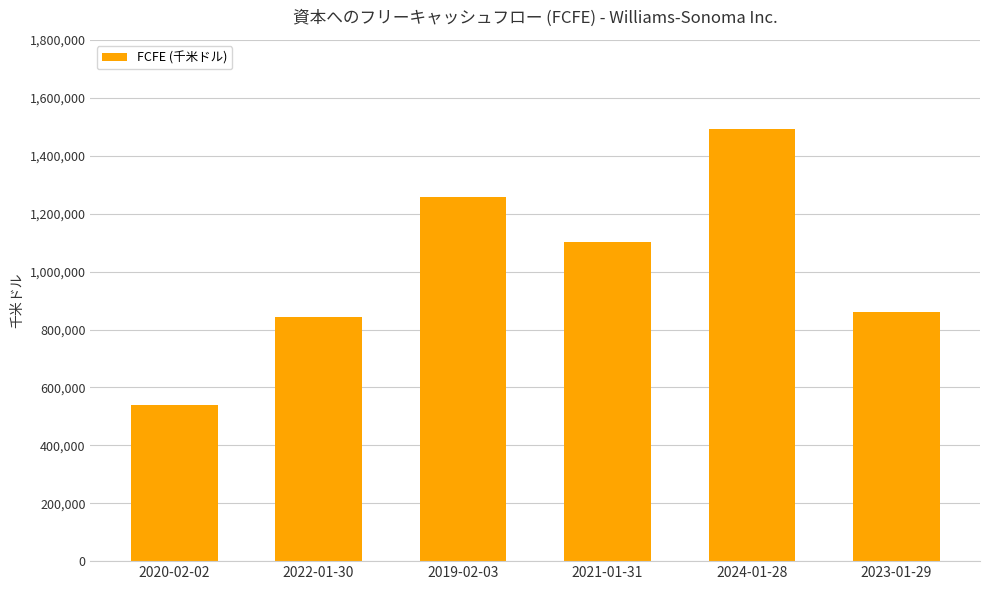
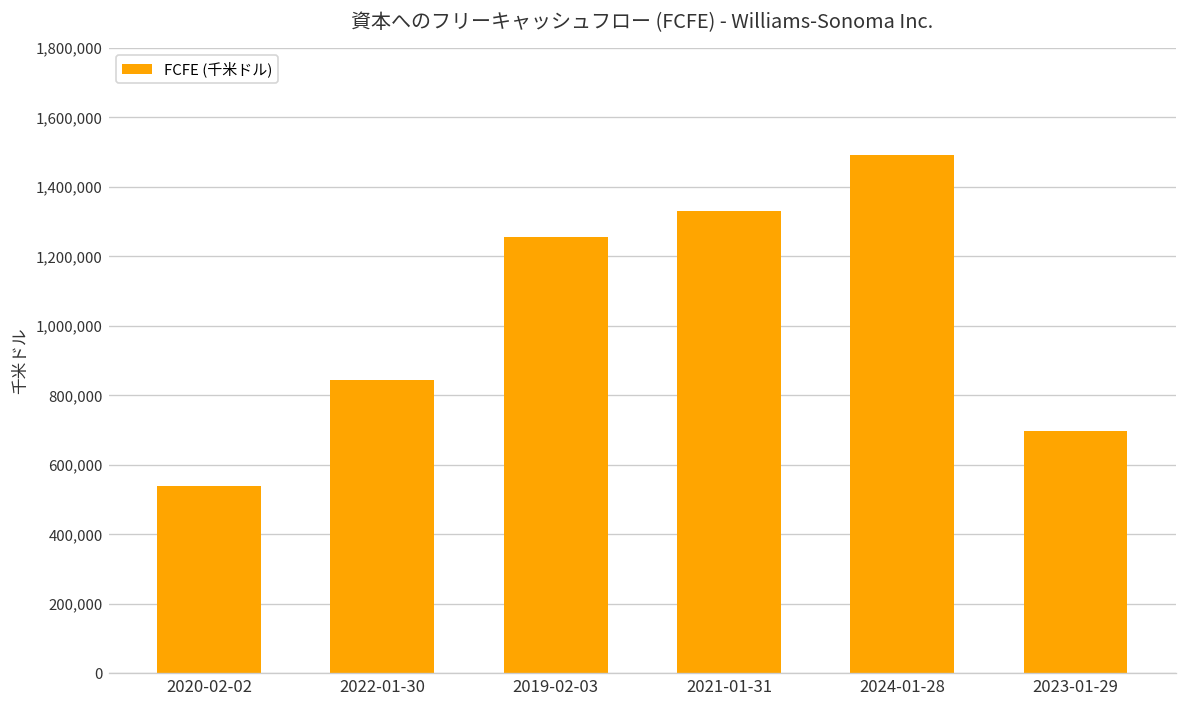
2021-01-31: 1,100,000 -> 1,330,000
2023-01-29: 860,000 -> 700,000
